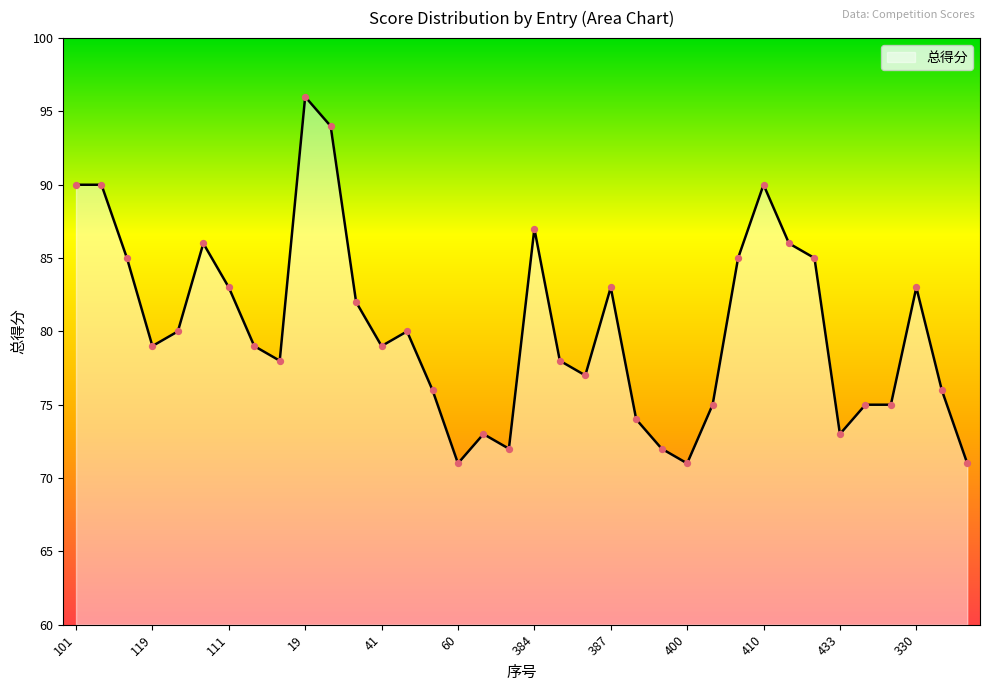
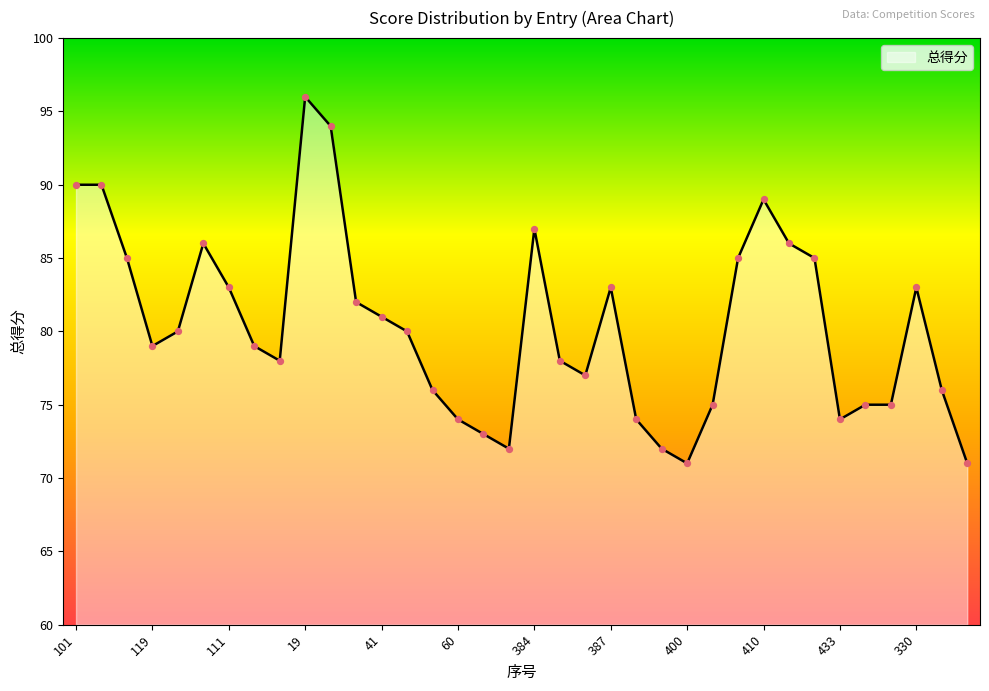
41: 79 -> 81
60: 71 -> 74
410: 90 -> 89
433: 73 -> 74
